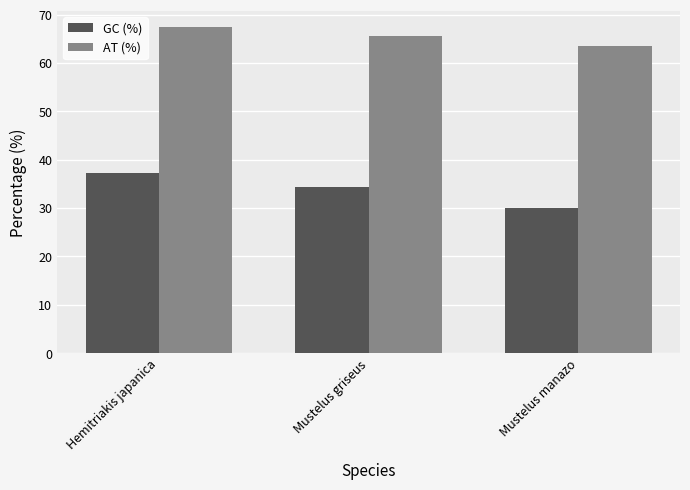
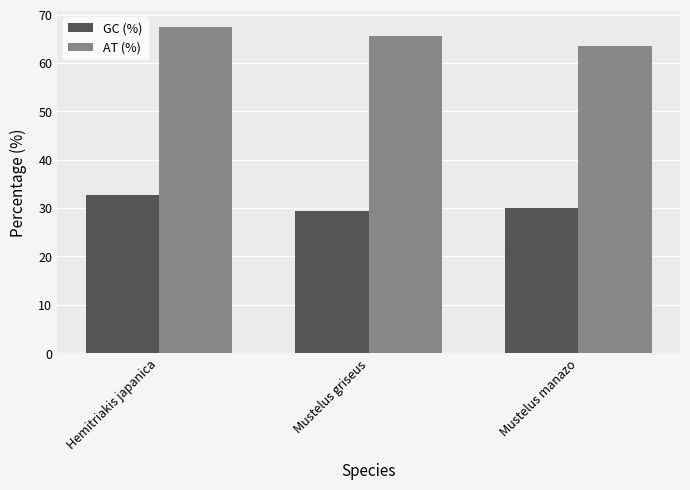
GC (%), Hemitriakis japanica: 37 -> 33
GC (%), Mustelus griseus: 34 -> 29
